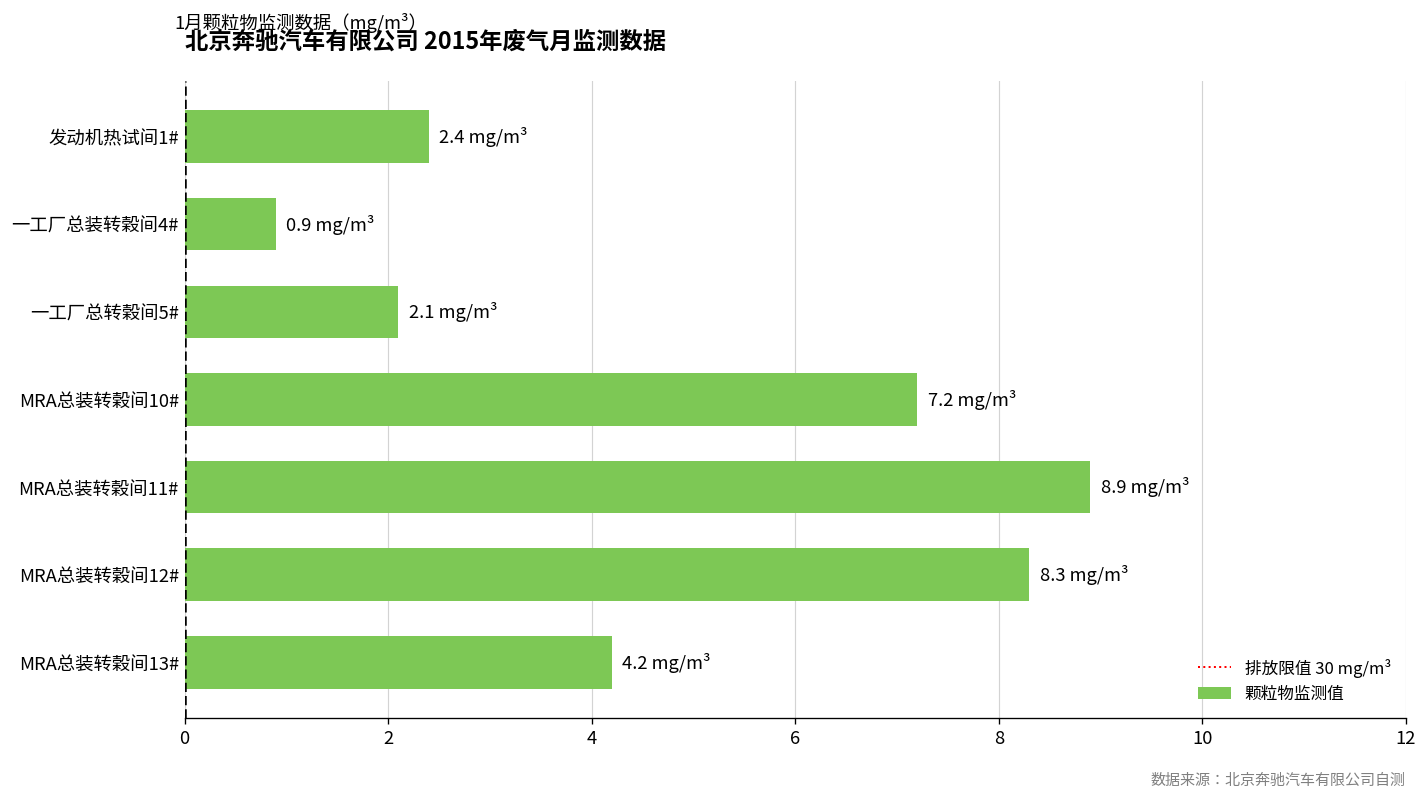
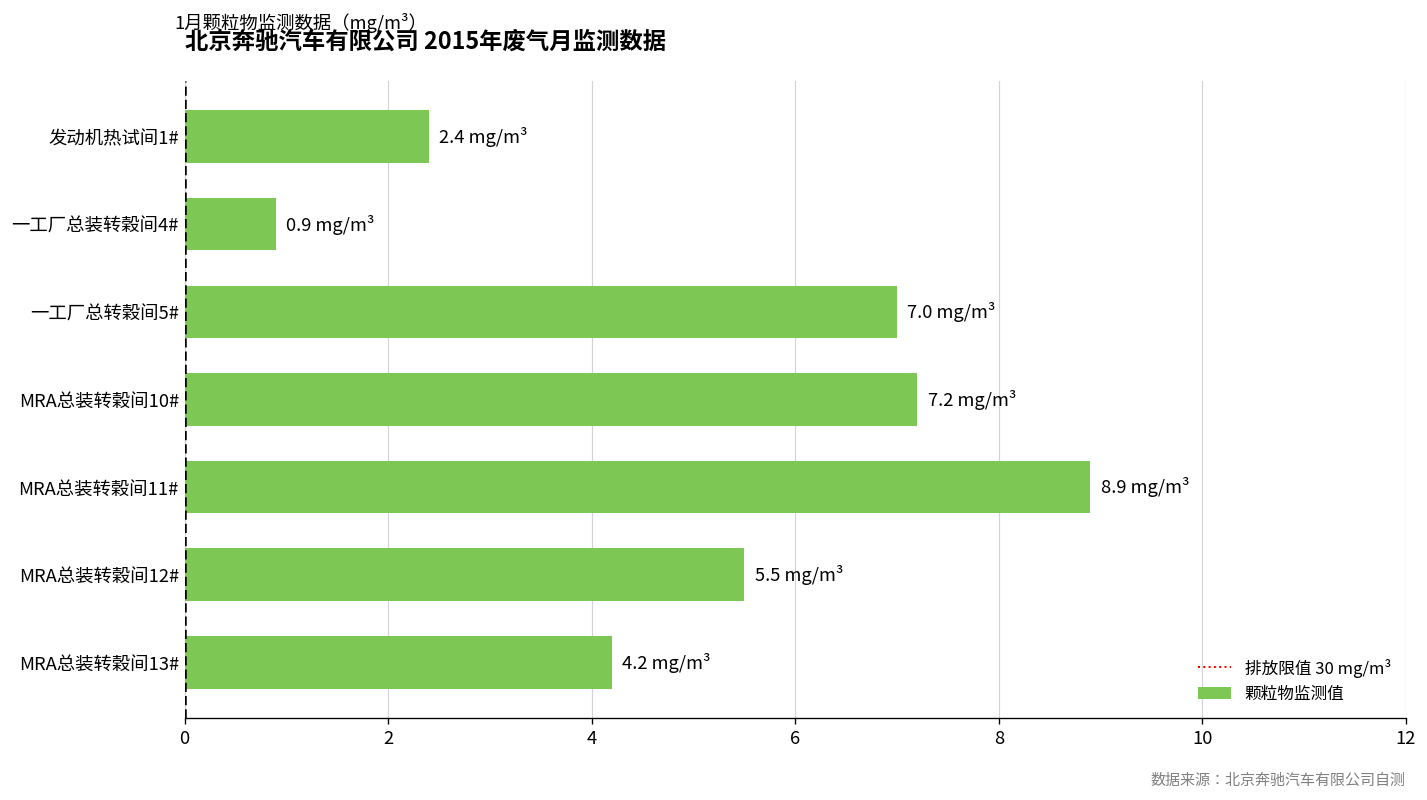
一工厂总转榖间5#: 2.1 -> 7.0
MRA总装转榖间12#: 8.3 -> 5.5
